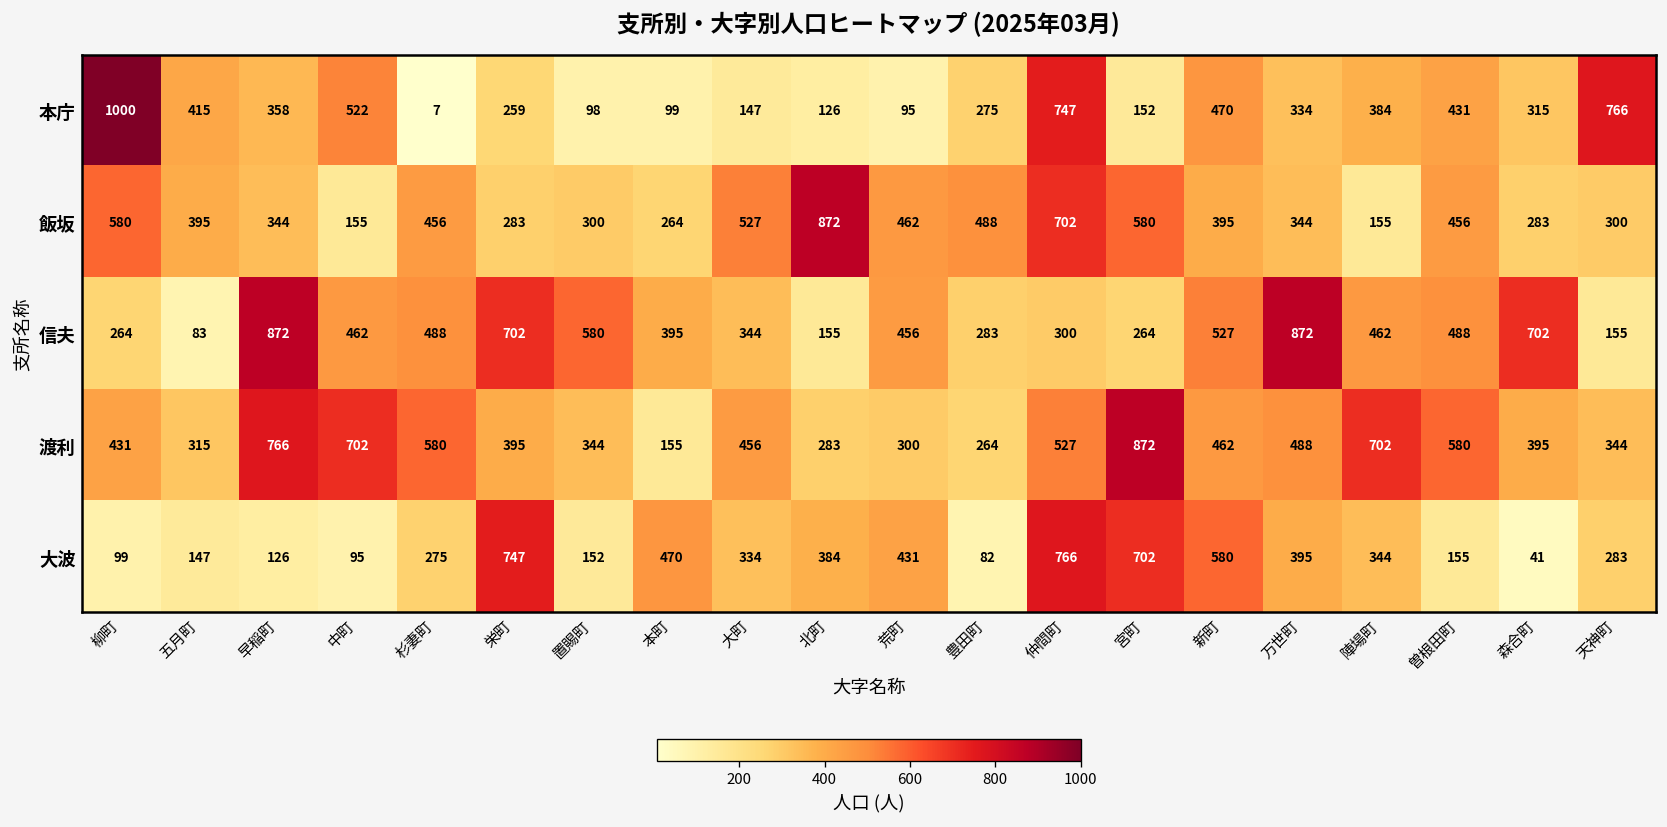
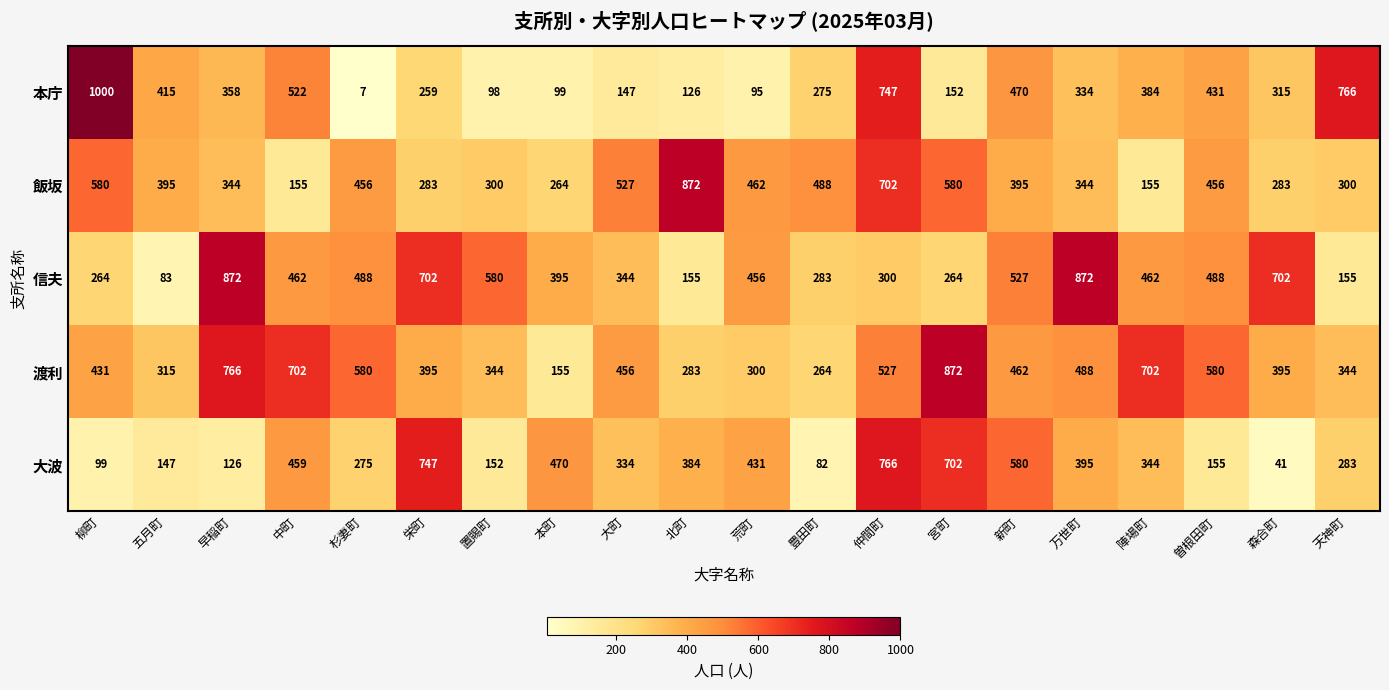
大波, 中町: 95 -> 459
